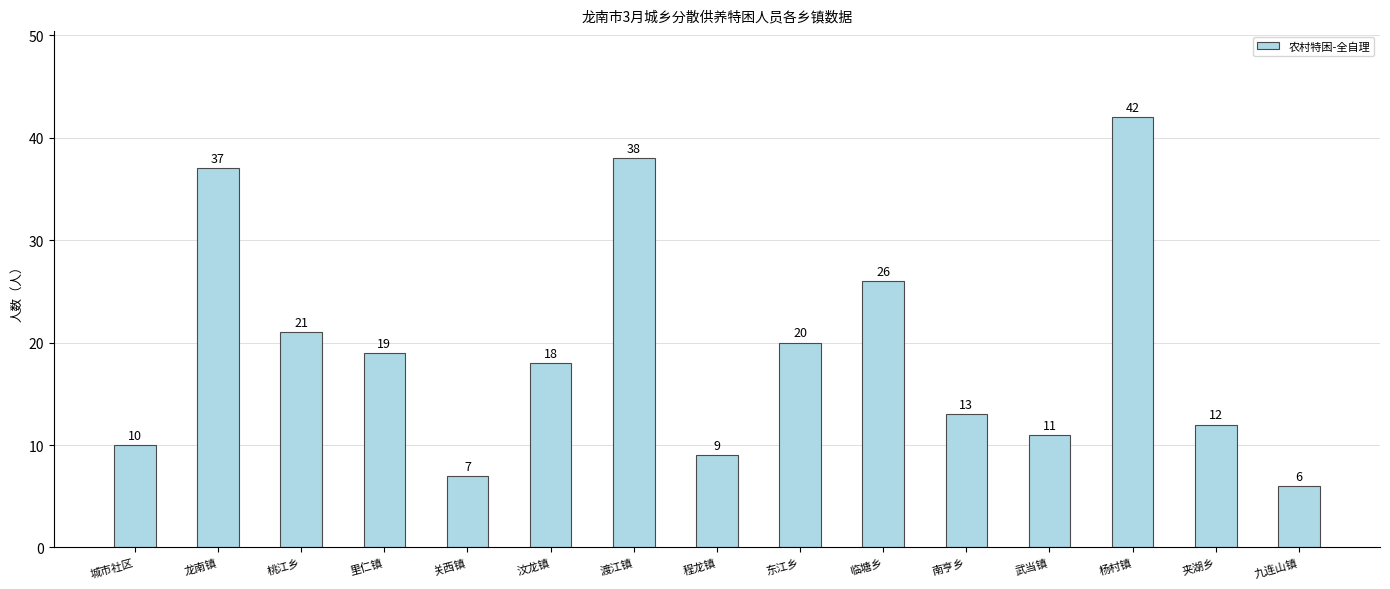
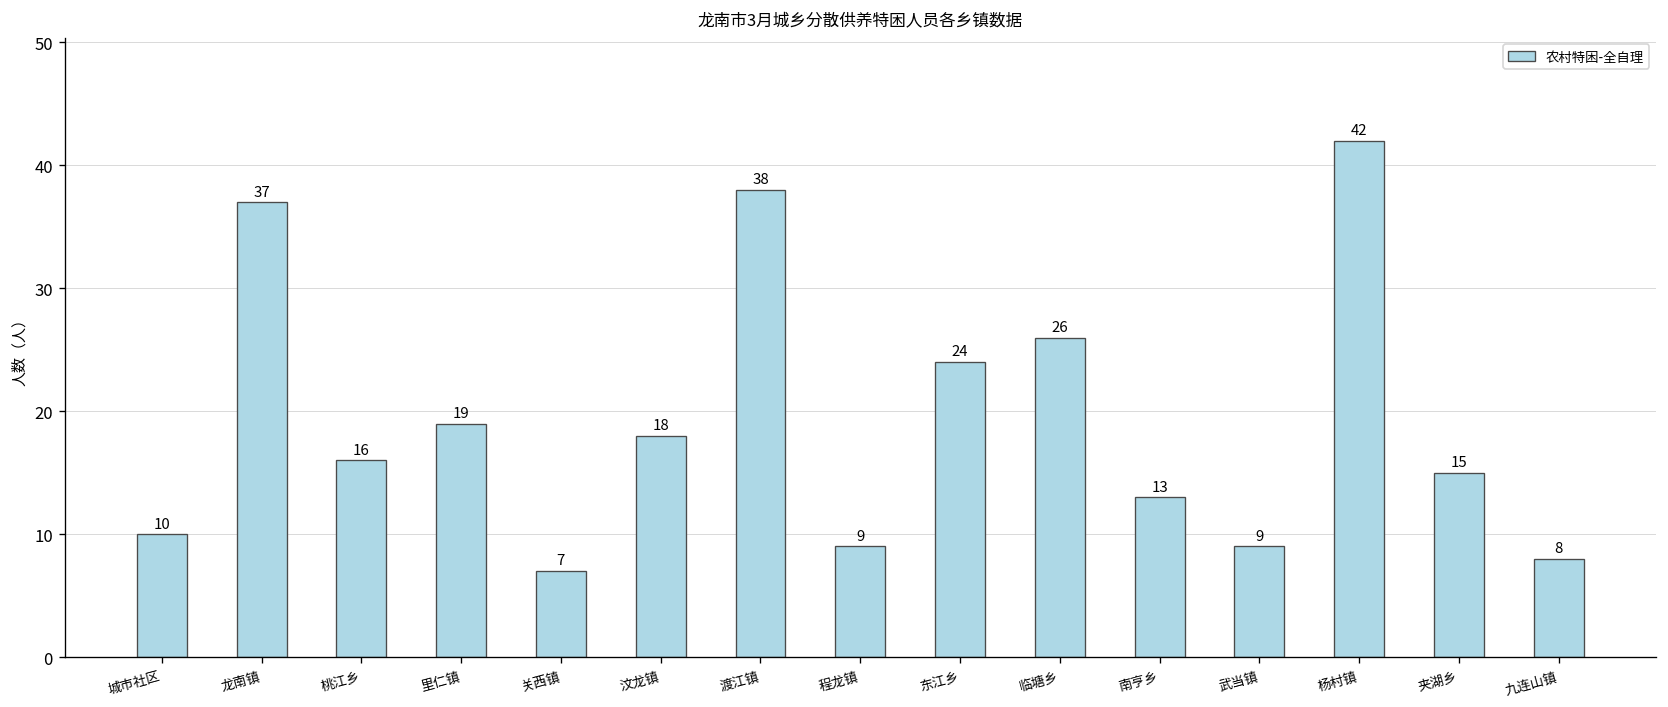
桃江乡: 21 -> 16
东江乡: 20 -> 24
武当镇: 11 -> 9
夹湖乡: 12 -> 15
九连山镇: 6 -> 8
